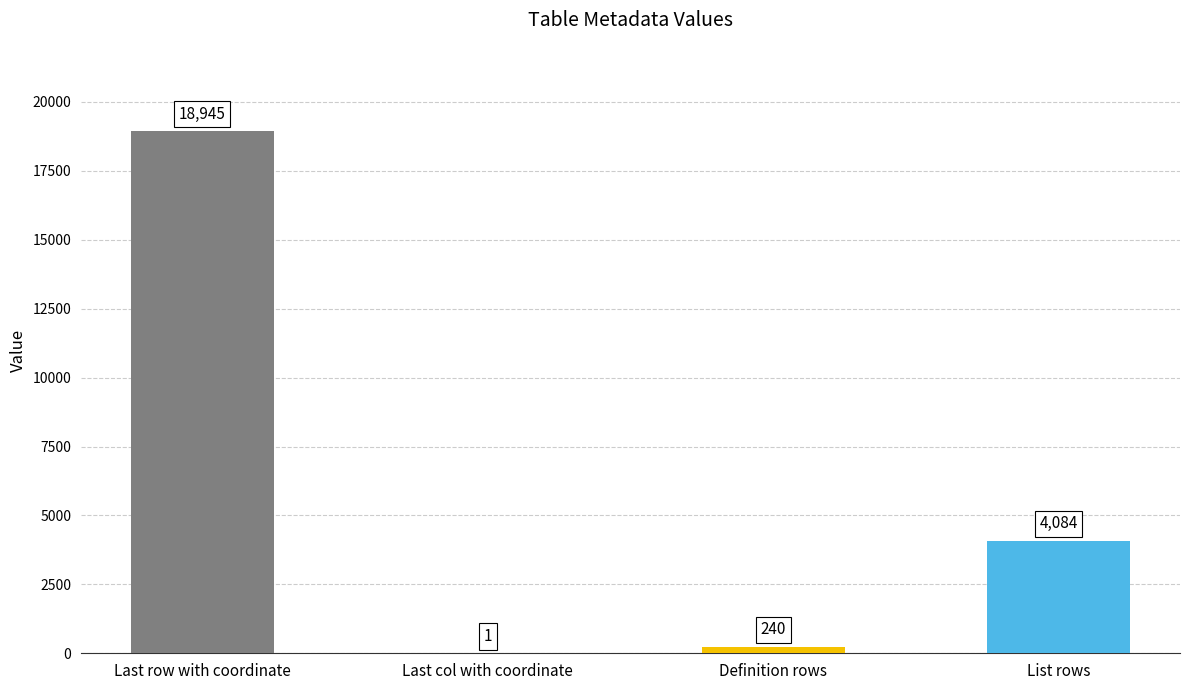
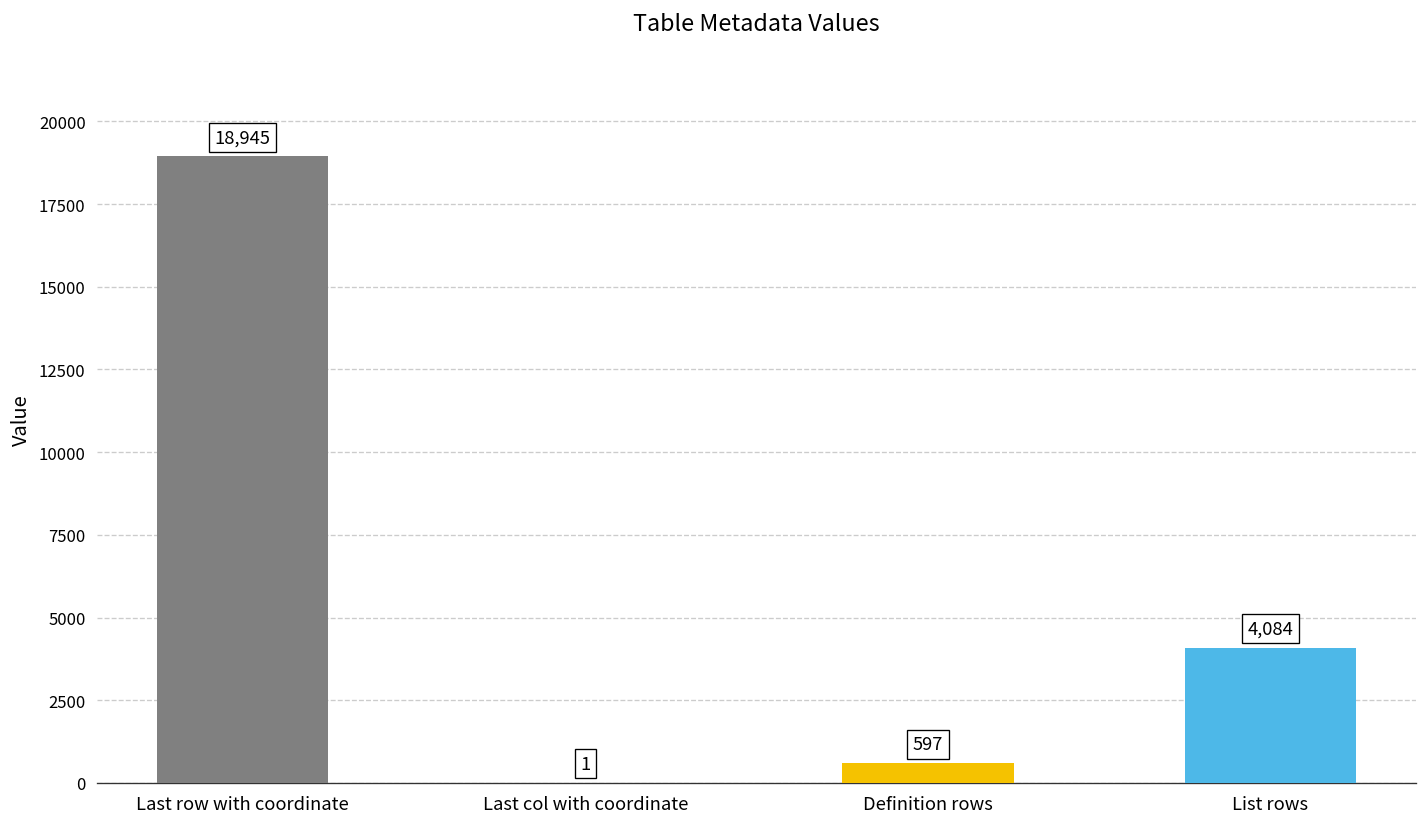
Definition rows: 240 -> 597
